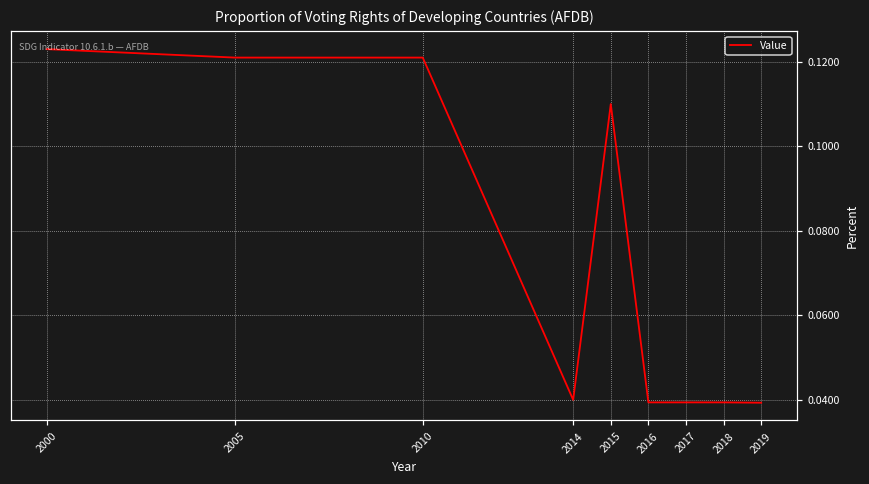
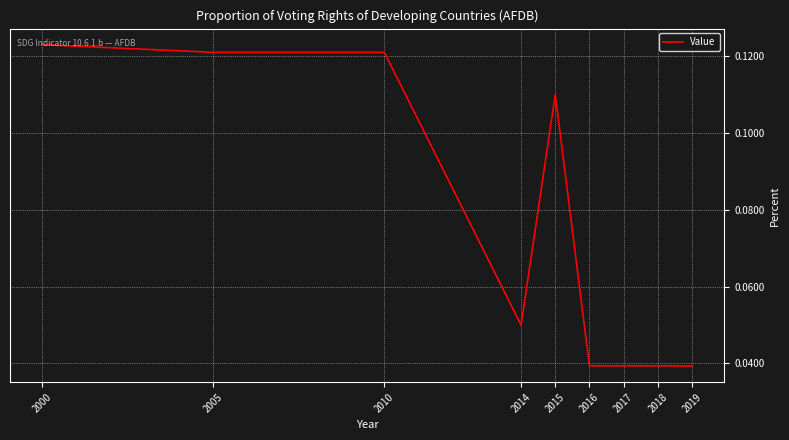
2014: 0.04 -> 0.05
